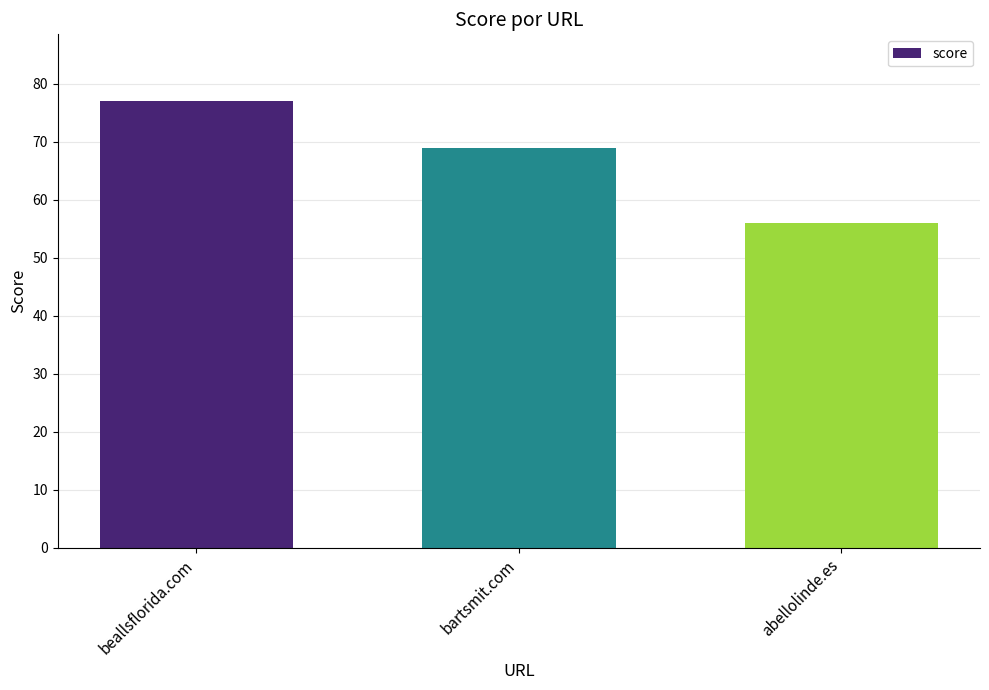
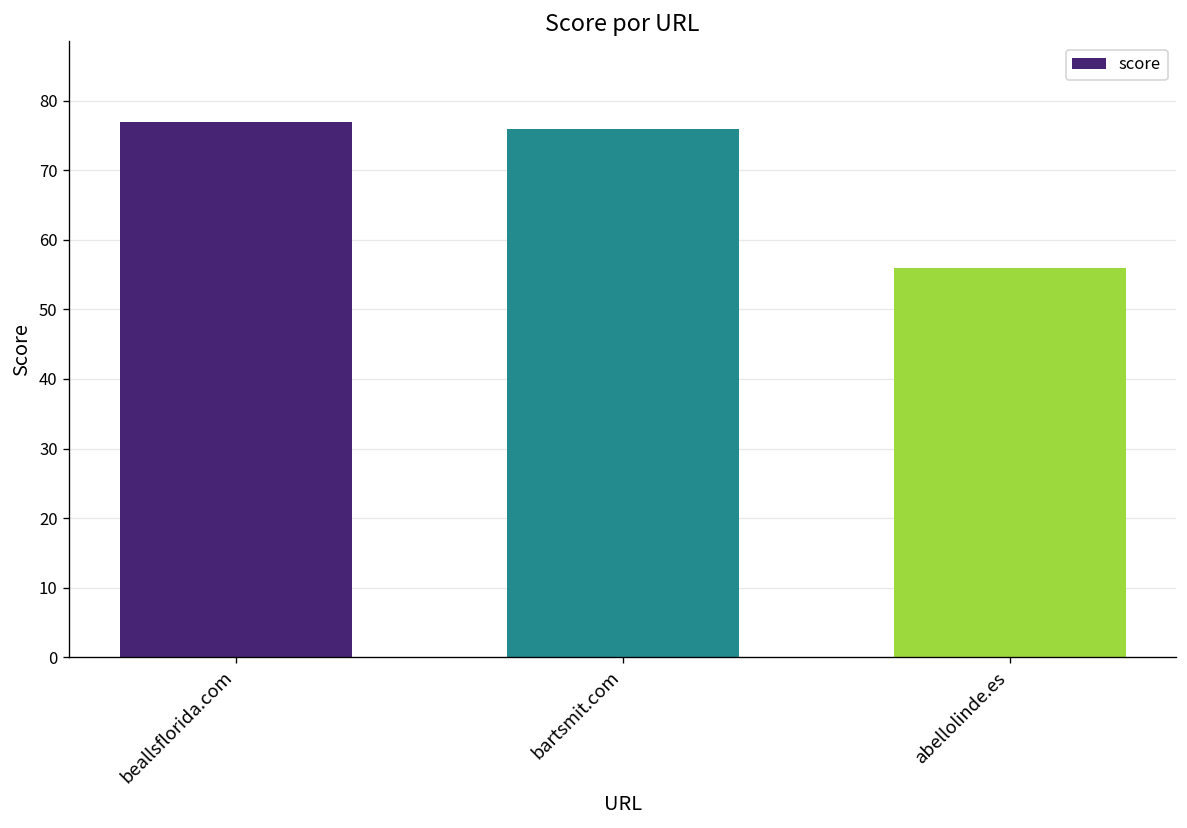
bartsmit.com: 69 -> 76
